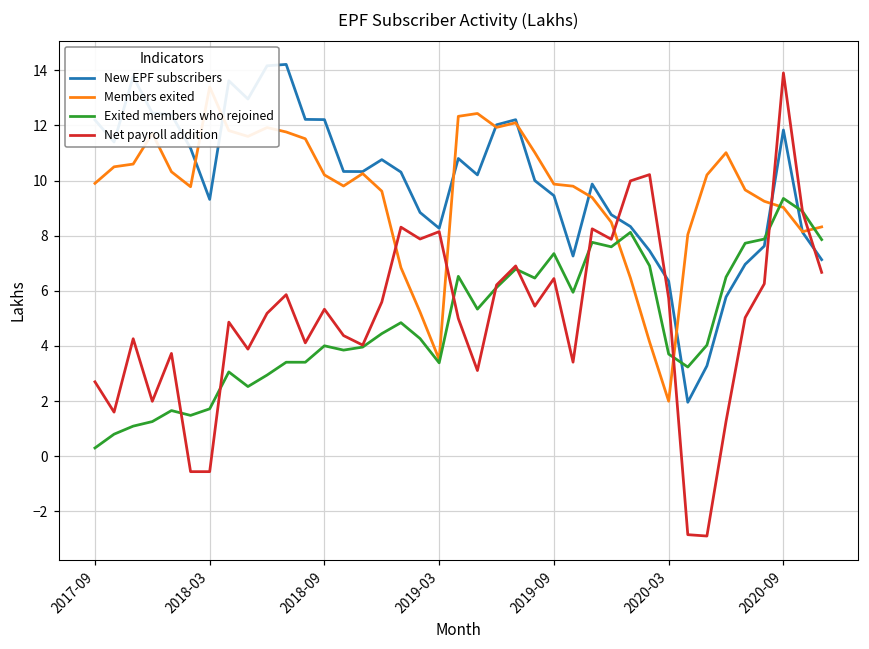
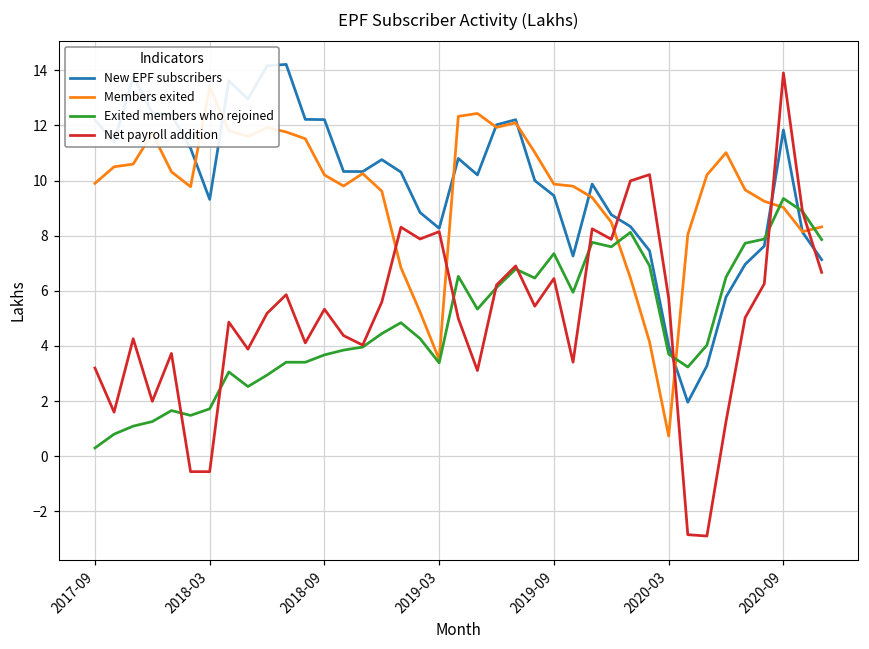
Net payroll addition, 2017-09: 2.7 -> 3.2
Exited members who rejoined, 2018-09: 4.0 -> 3.7
New EPF subscribers, 2020-03: 6.4 -> 4.0
Members exited, 2020-03: 2.0 -> 0.7
